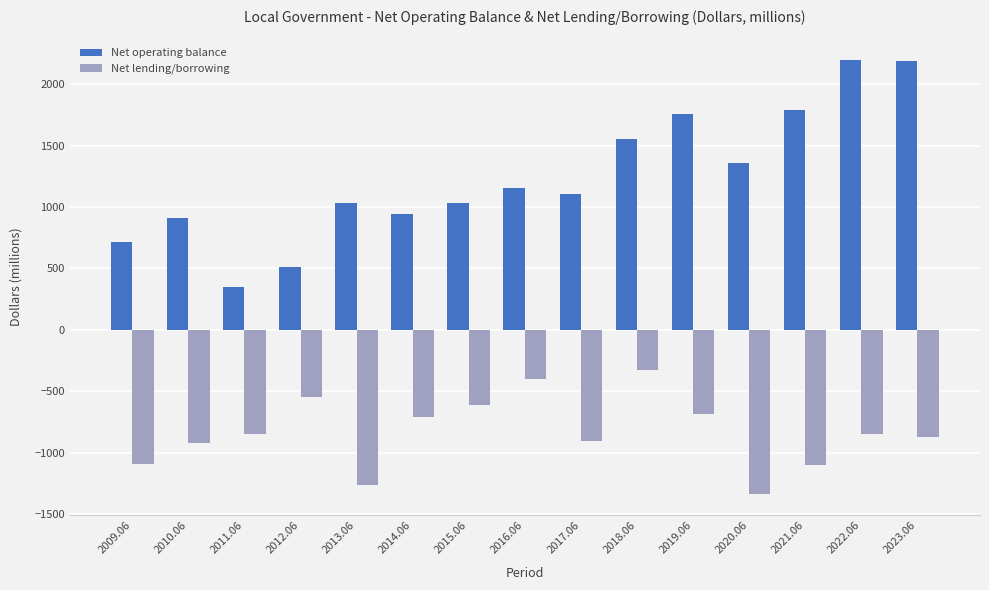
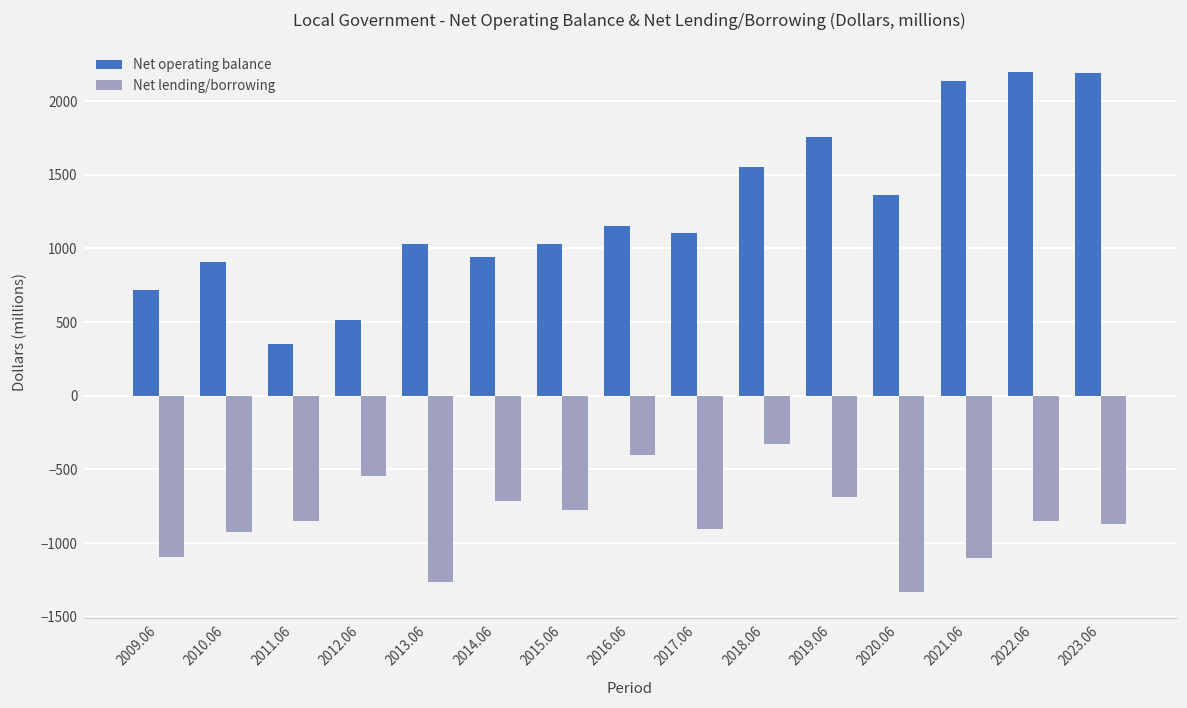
Net lending/borrowing, 2015.06: -620 -> -780
Net operating balance, 2021.06: 1790 -> 2130
